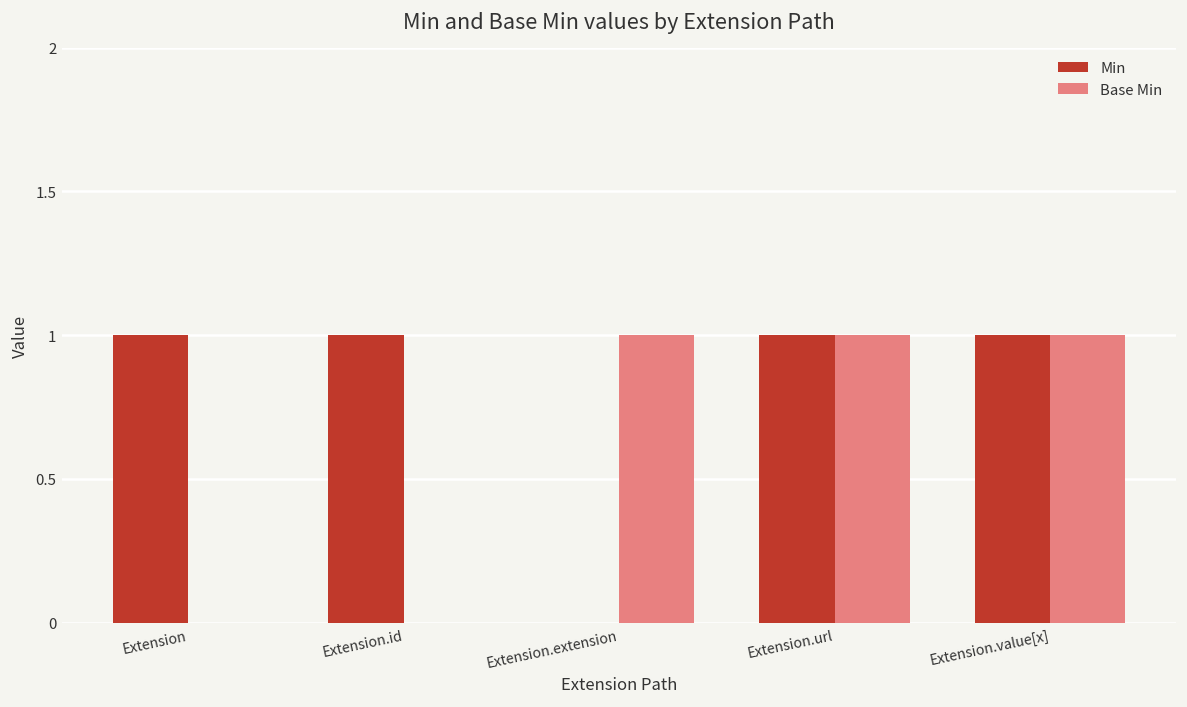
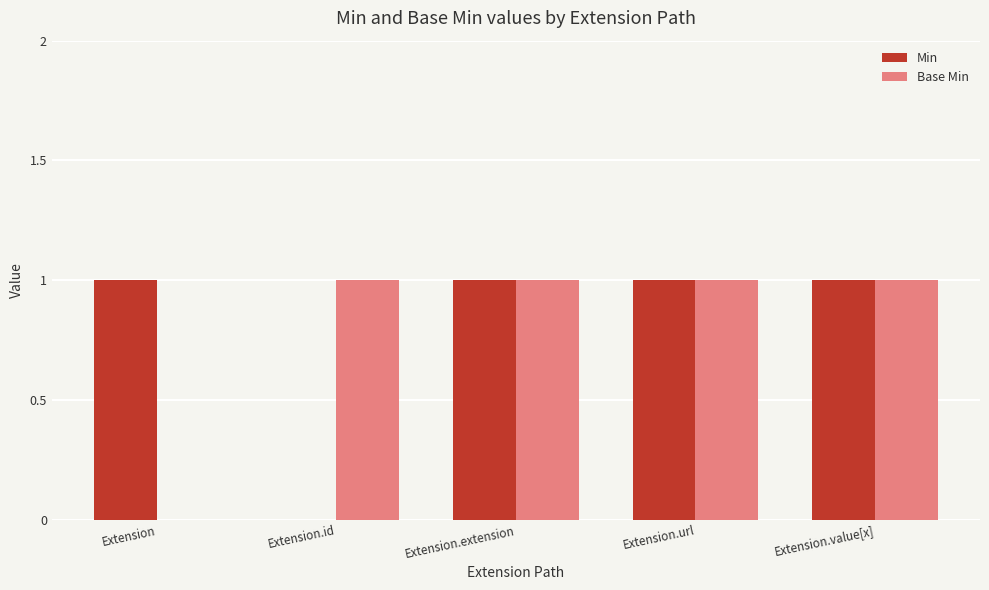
Min, Extension.id: 1 -> 0
Base Min, Extension.id: 0 -> 1
Min, Extension.extension: 0 -> 1
